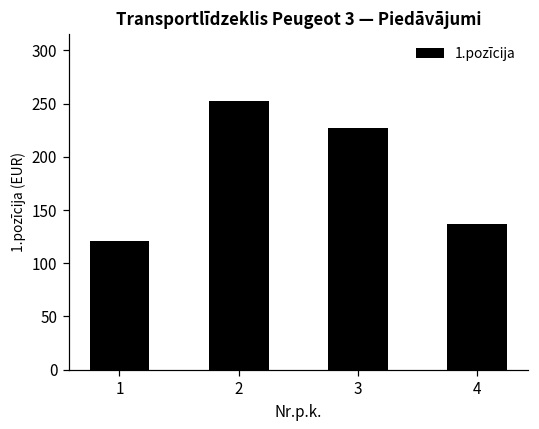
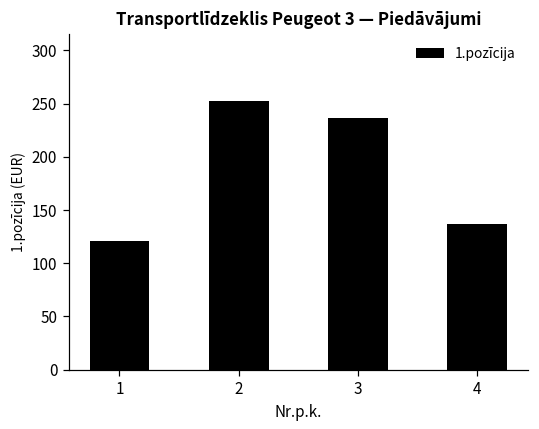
3: 230 -> 240
